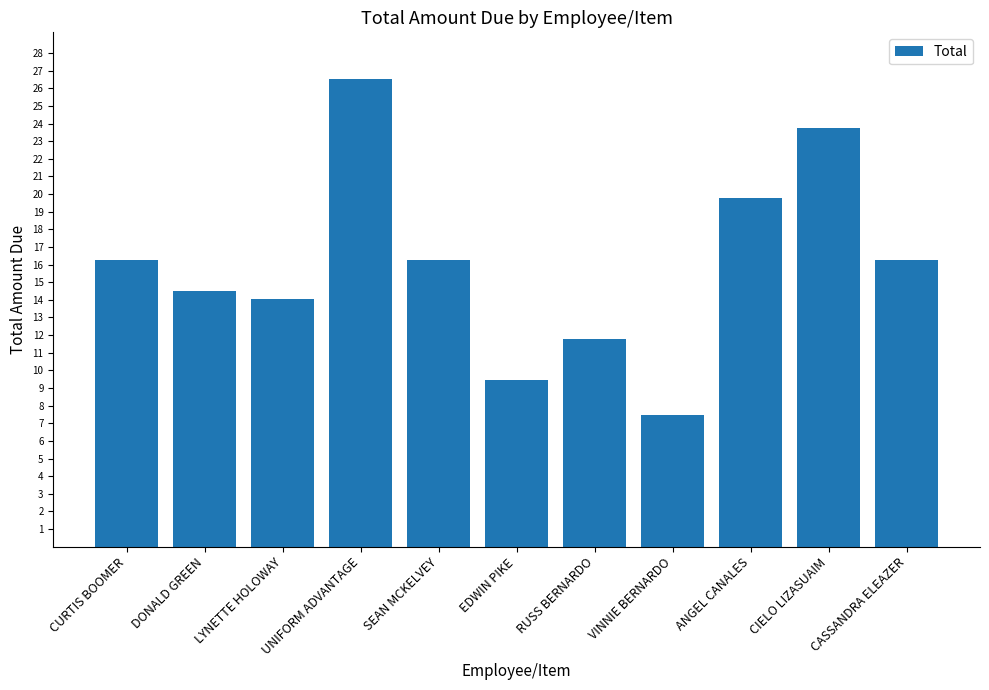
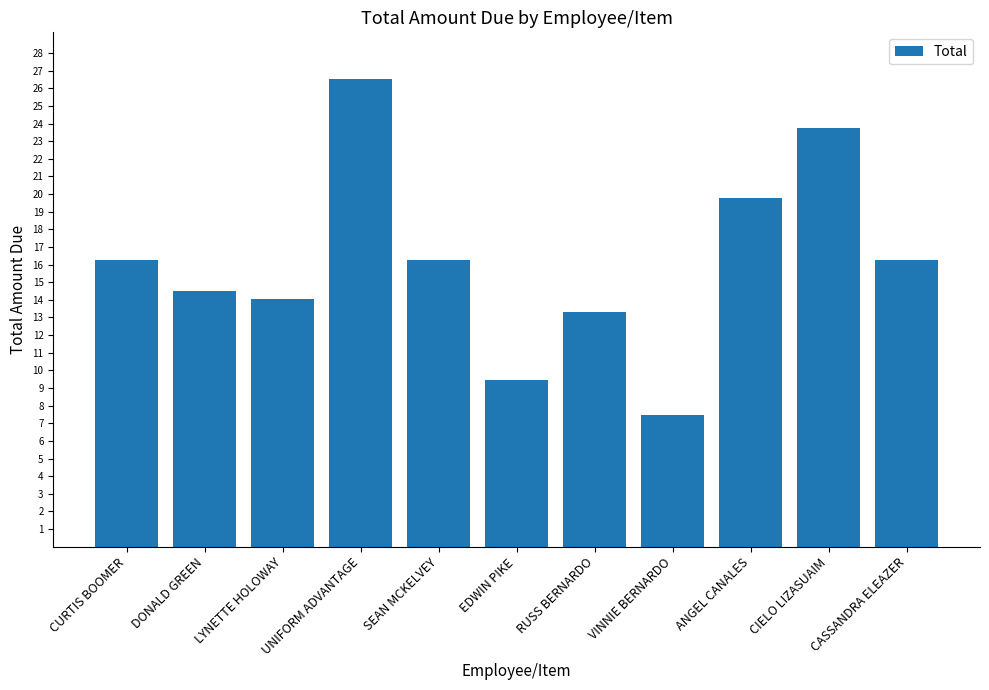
RUSS BERNARDO: 11.8 -> 13.3
